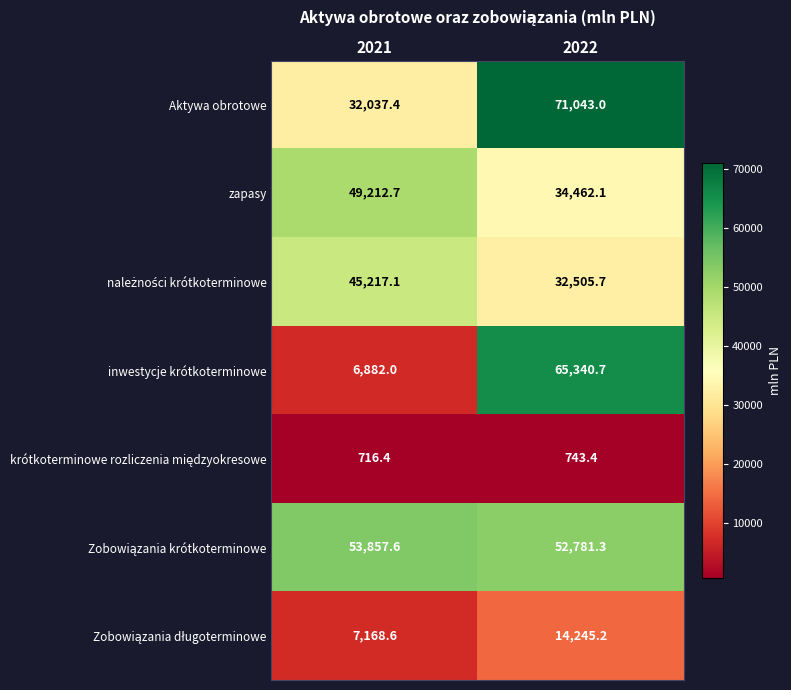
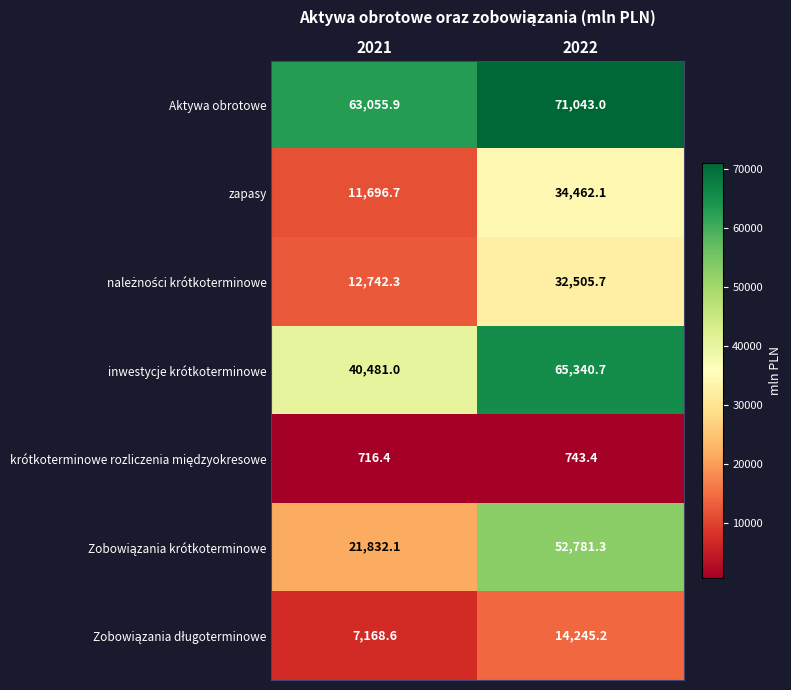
Aktywa obrotowe, 2021: 32,037.4 -> 63,055.9
zapasy, 2021: 49,212.7 -> 11,696.7
należności krótkoterminowe, 2021: 45,217.1 -> 12,742.3
inwestycje krótkoterminowe, 2021: 6,882.0 -> 40,481.0
Zobowiązania krótkoterminowe, 2021: 53,857.6 -> 21,832.1
